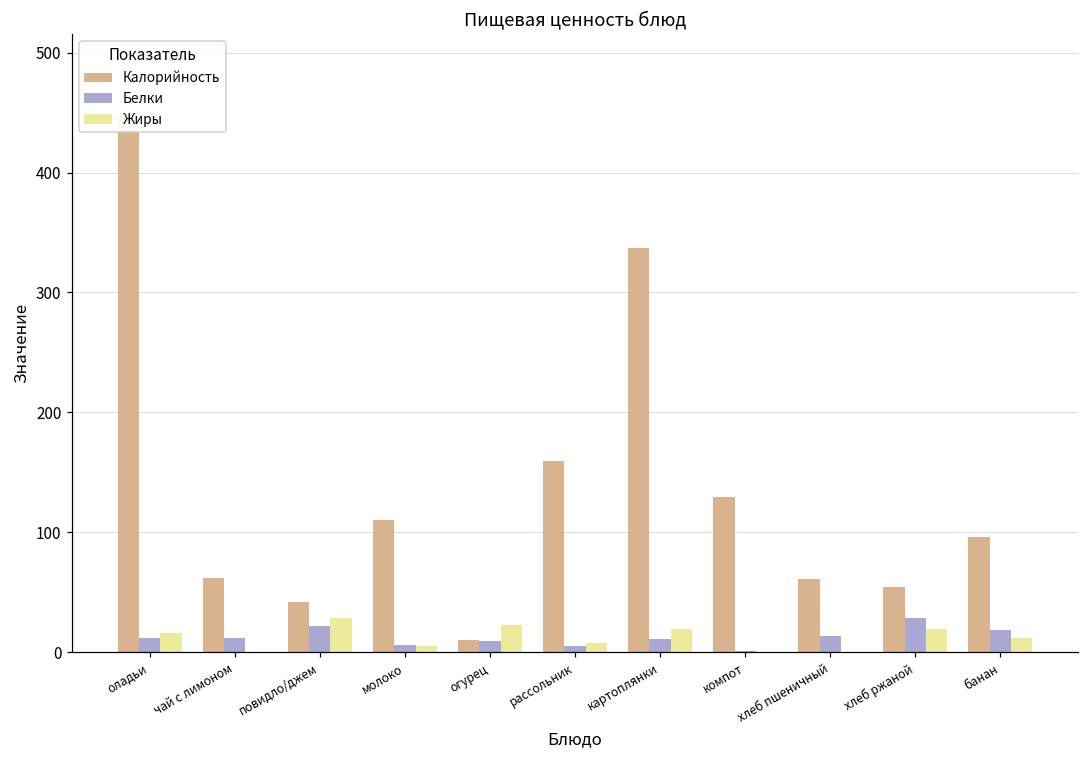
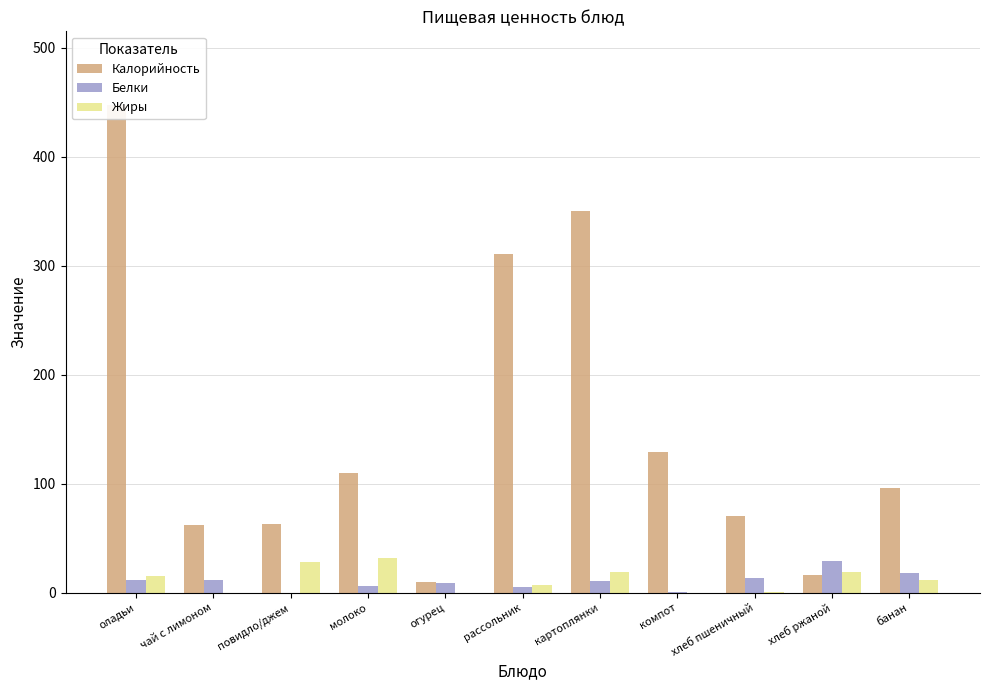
Калорийность, повидло/джем: 42 -> 63
Белки, повидло/джем: 22 -> 0
Жиры, молоко: 5 -> 32
Жиры, огурец: 23 -> 0
Калорийность, рассольник: 159 -> 311
Калорийность, картоплянки: 337 -> 350
Калорийность, хлеб пшеничный: 61 -> 71
Калорийность, хлеб ржаной: 54 -> 16
